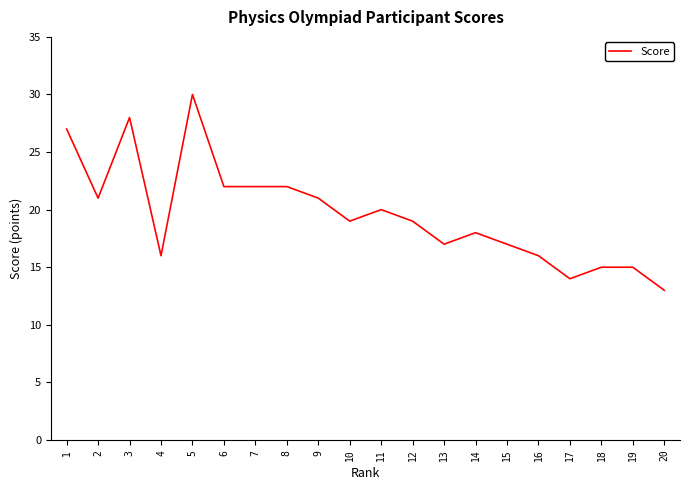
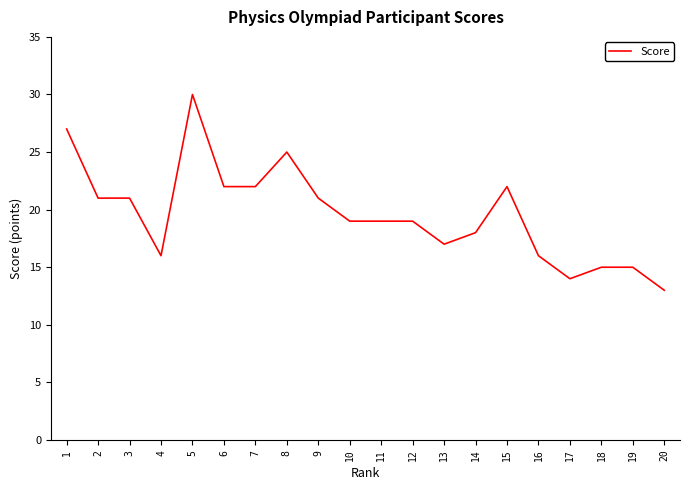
3: 28 -> 21
8: 22 -> 25
11: 20 -> 19
15: 17 -> 22
